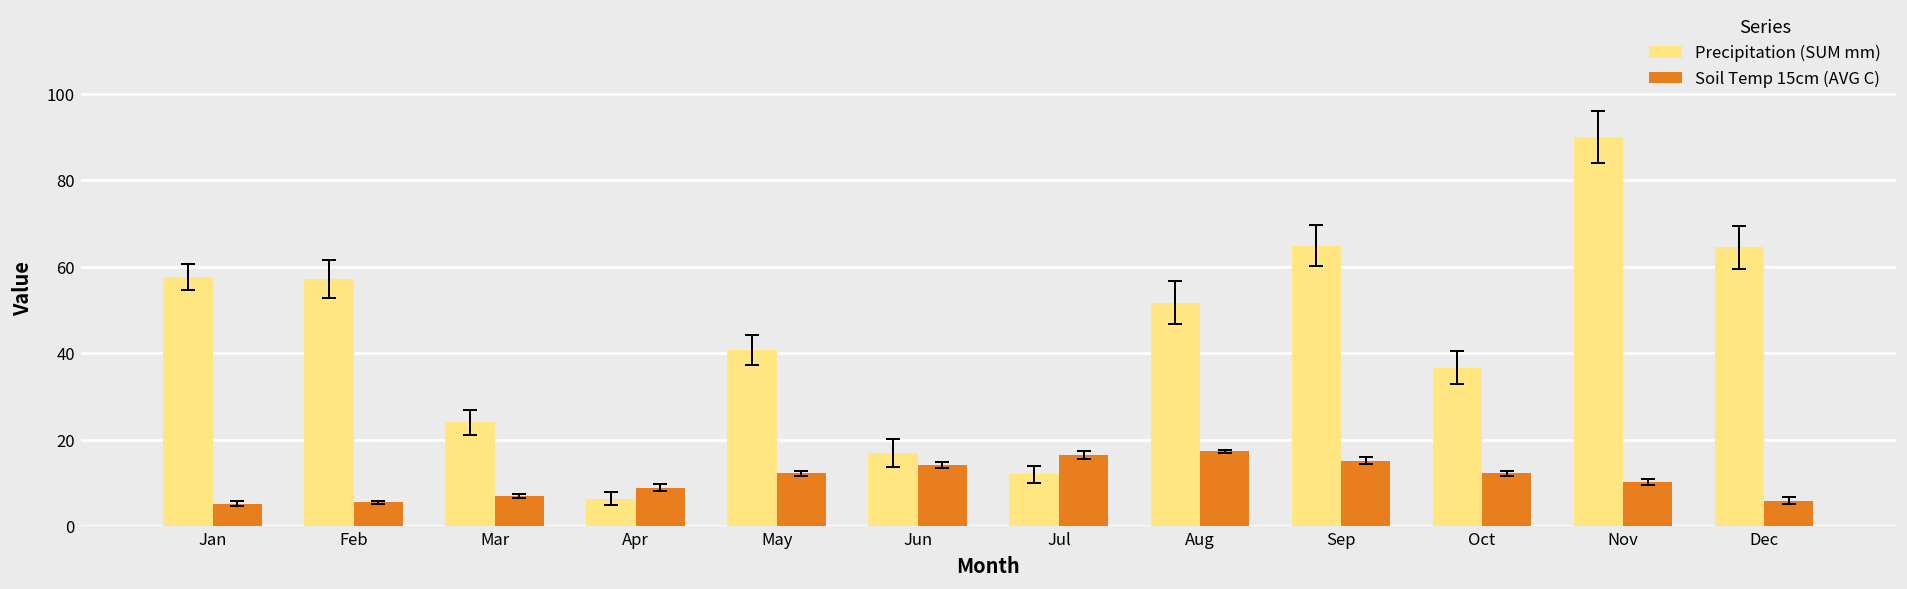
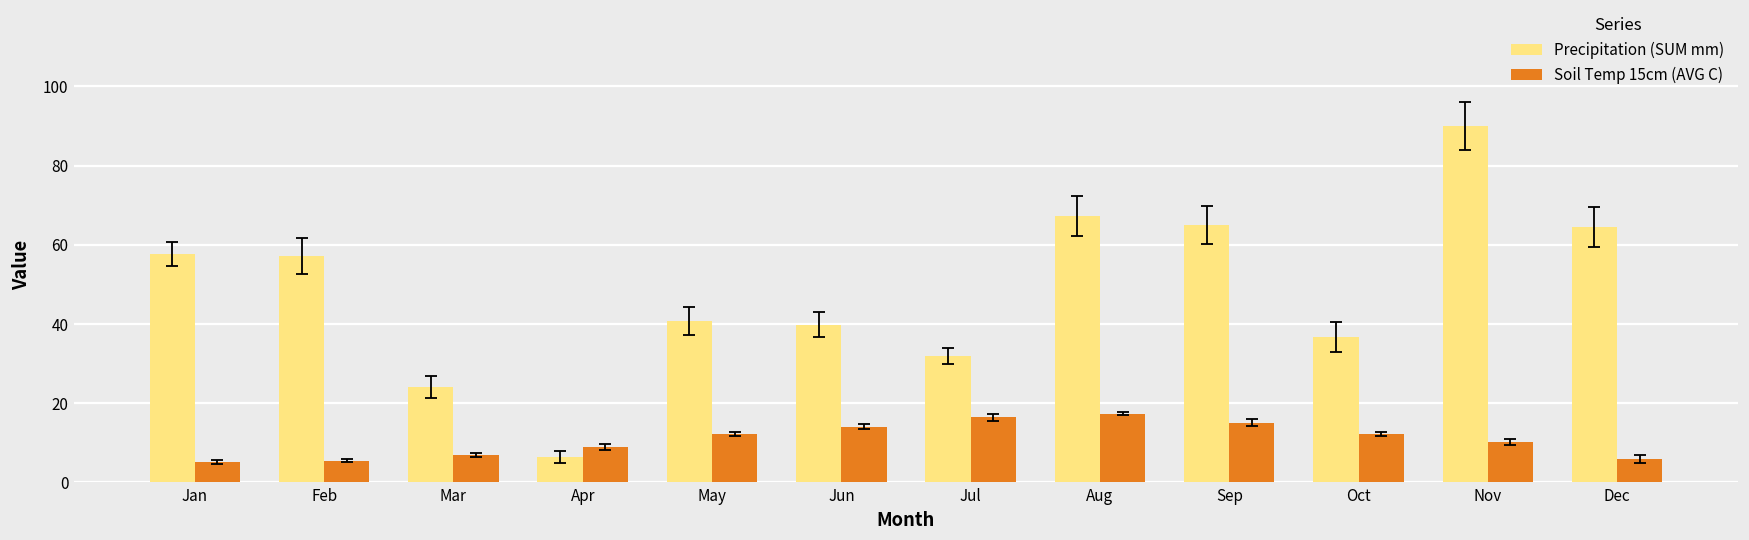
Precipitation (SUM mm), Jun: 17 -> 40
Precipitation (SUM mm), Jul: 12 -> 32
Precipitation (SUM mm), Aug: 52 -> 67
